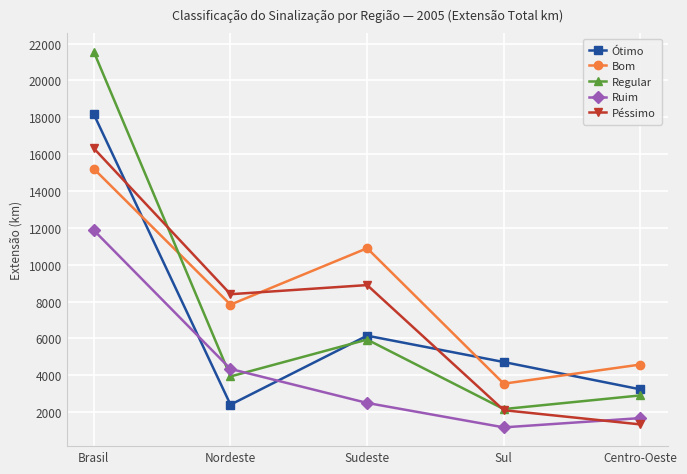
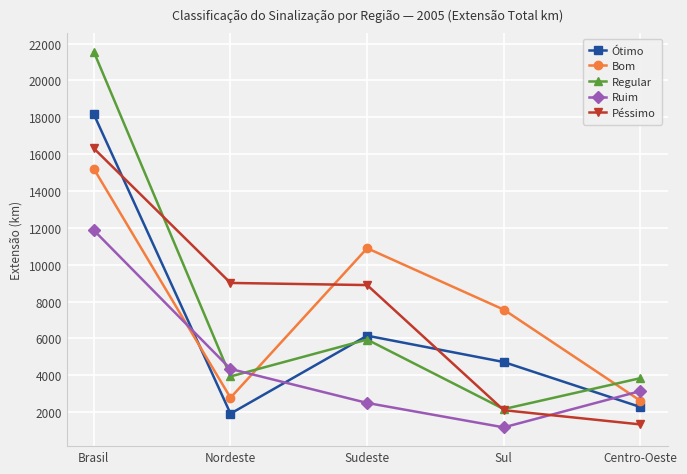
Ótimo, Nordeste: 2400 -> 1900
Bom, Nordeste: 7800 -> 2800
Péssimo, Nordeste: 8400 -> 9000
Bom, Sul: 3500 -> 7600
Ótimo, Centro-Oeste: 3200 -> 2300
Bom, Centro-Oeste: 4600 -> 2600
Regular, Centro-Oeste: 2900 -> 3800
Ruim, Centro-Oeste: 1700 -> 3100
